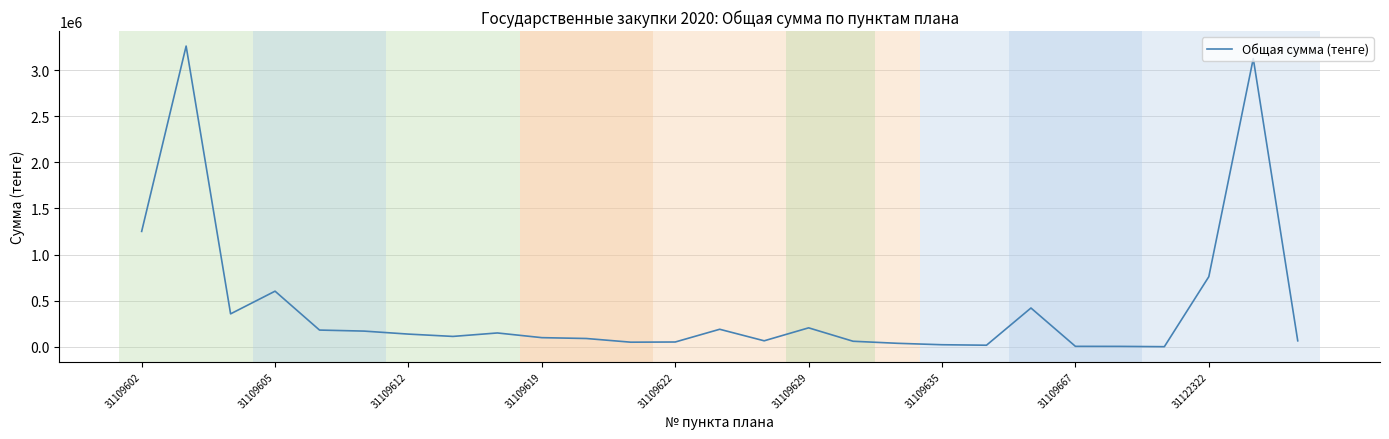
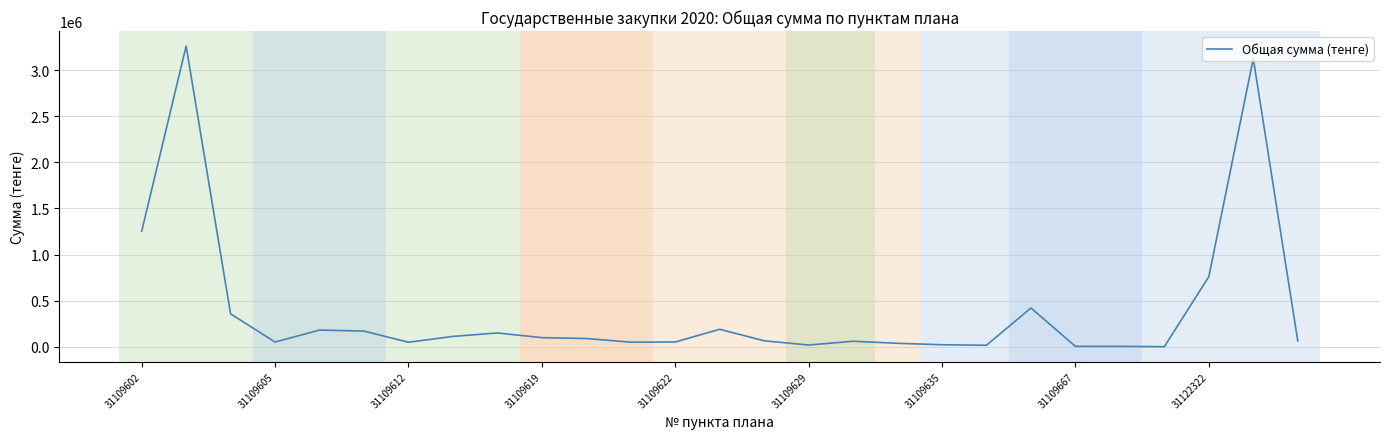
31109605: 600000 -> 100000
31109612: 100000 -> 0
31109629: 200000 -> 0
